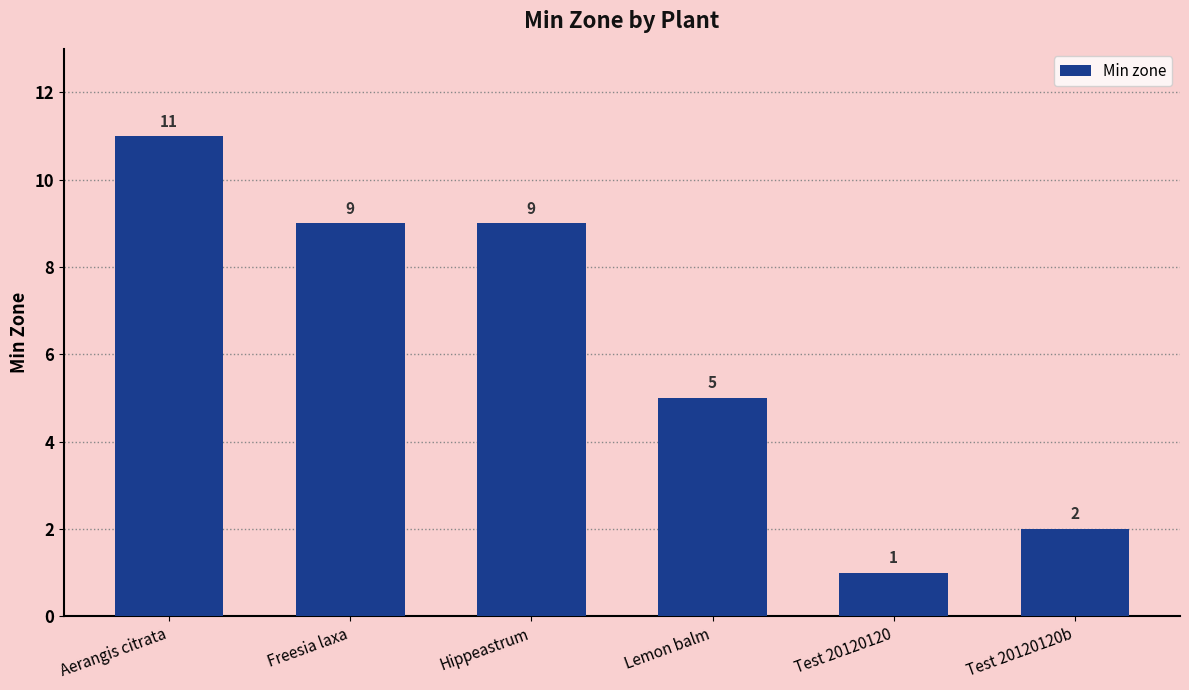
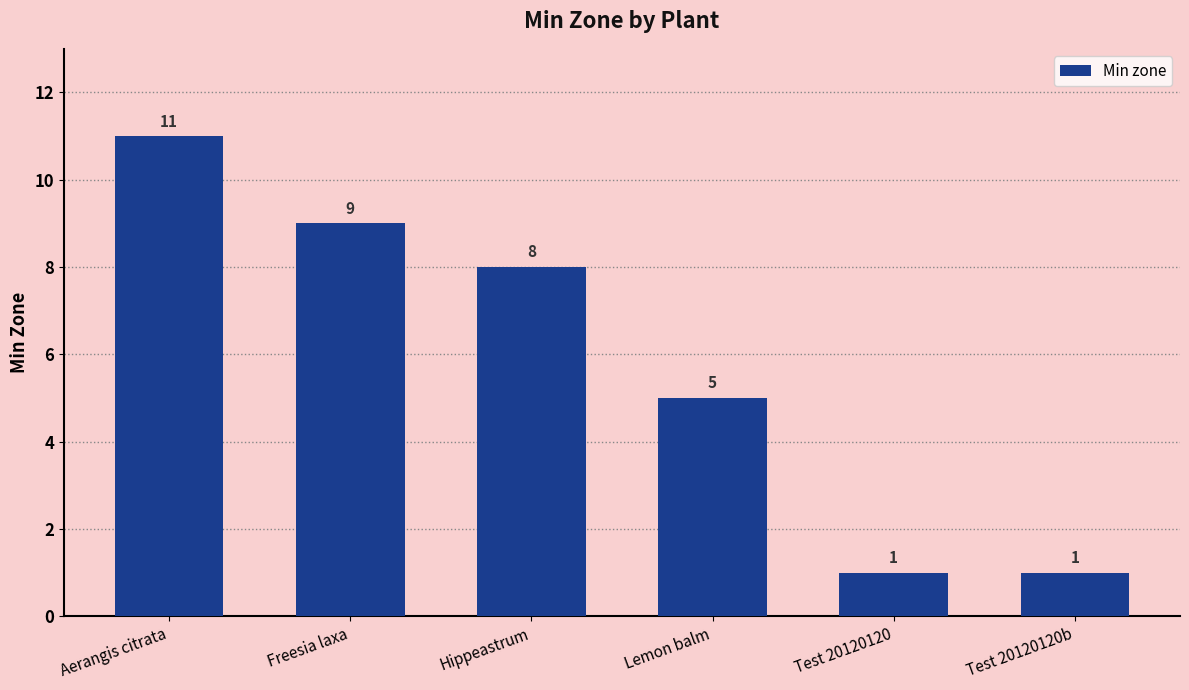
Hippeastrum: 9 -> 8
Test 20120120b: 2 -> 1
